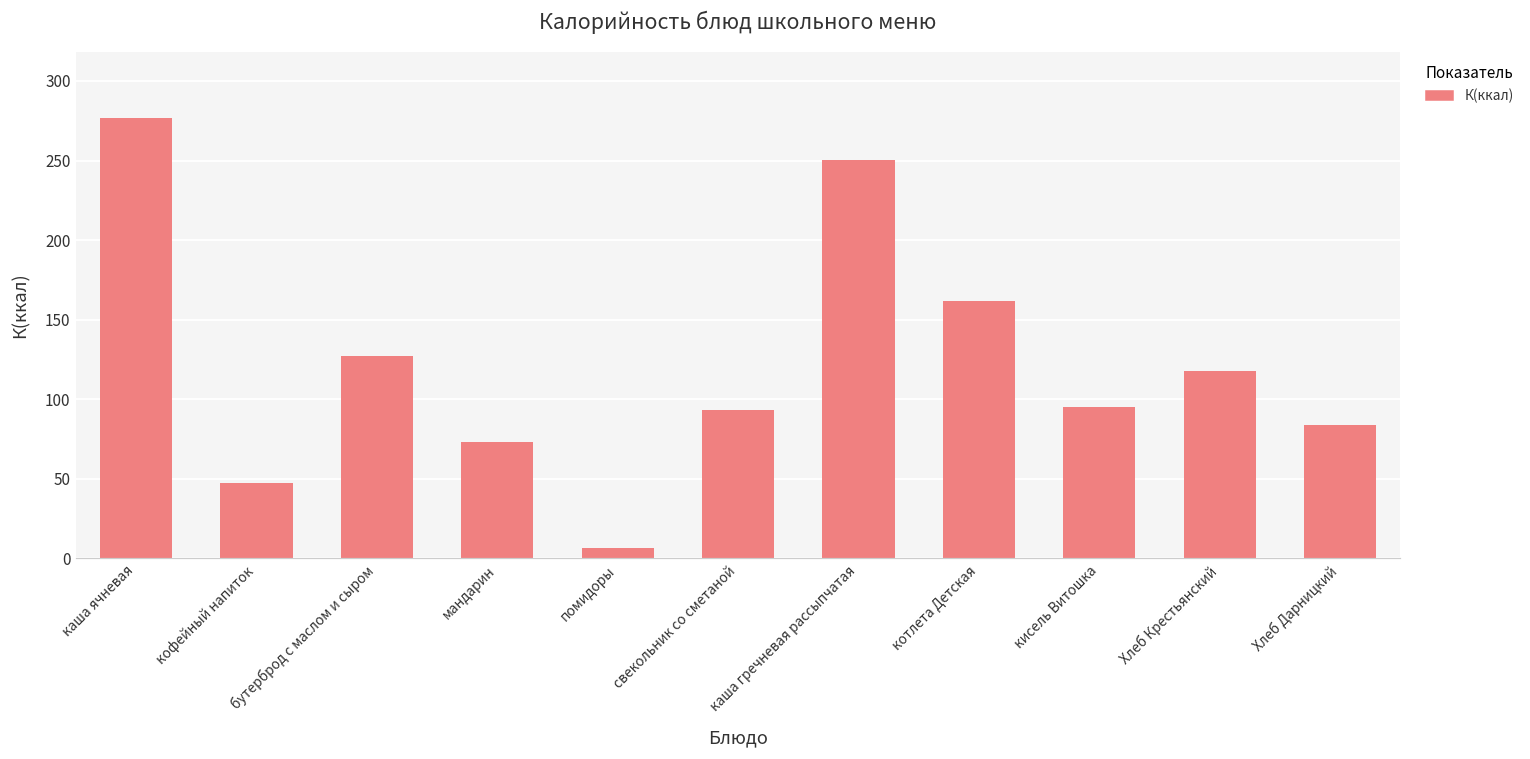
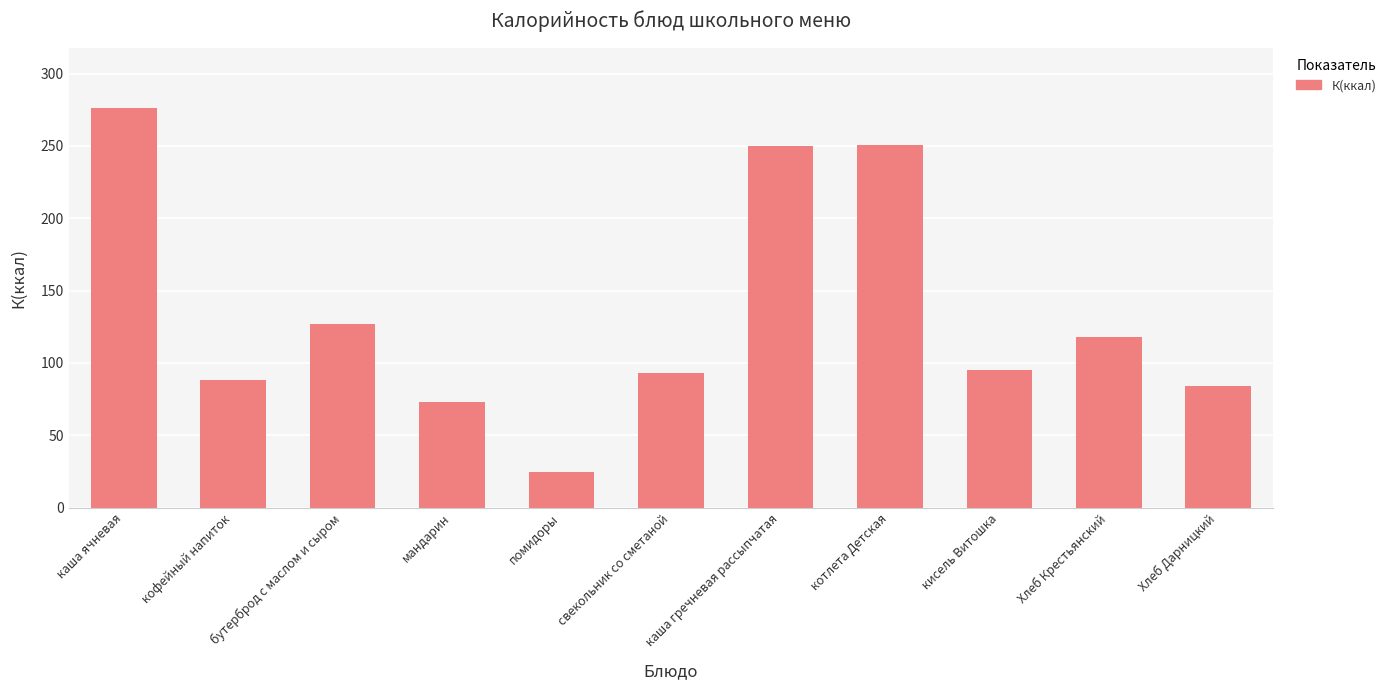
кофейный напиток: 48 -> 88
помидоры: 7 -> 24
котлета Детская: 162 -> 251
